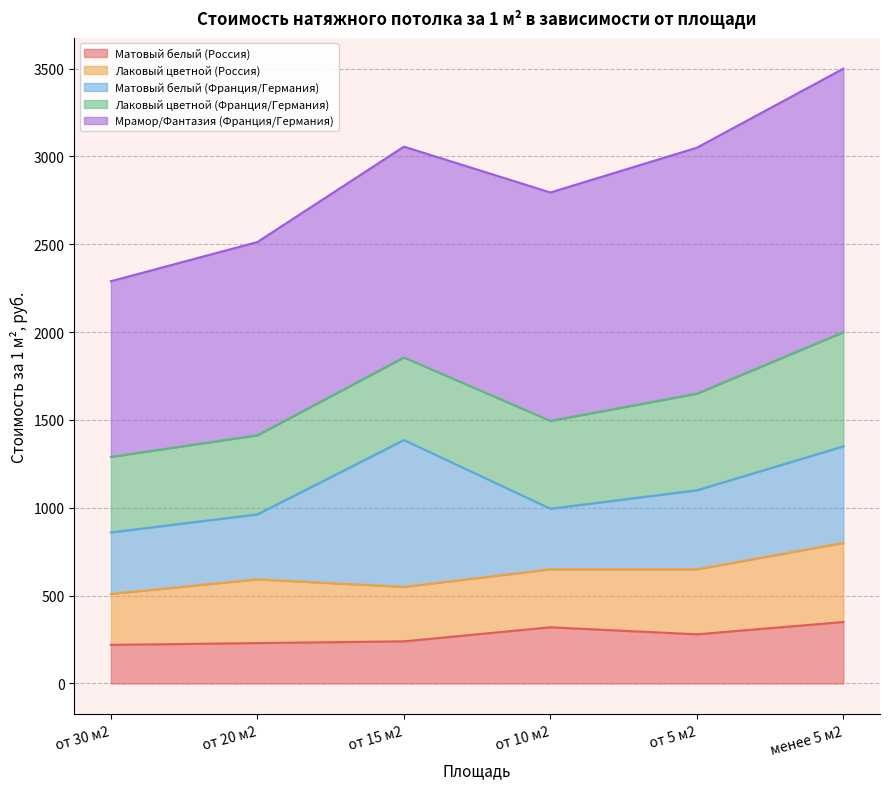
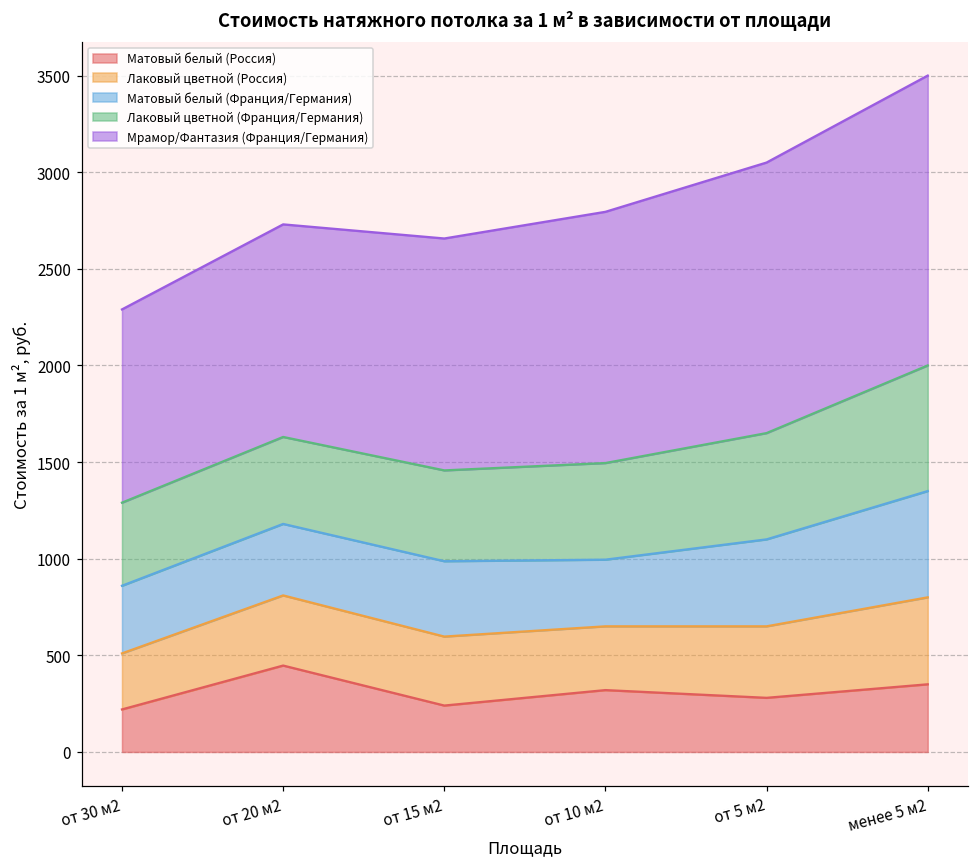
Матовый белый (Россия), от 20 м2: 230 -> 450
Лаковый цветной (Россия), от 15 м2: 310 -> 360
Матовый белый (Франция/Германия), от 15 м2: 840 -> 390
